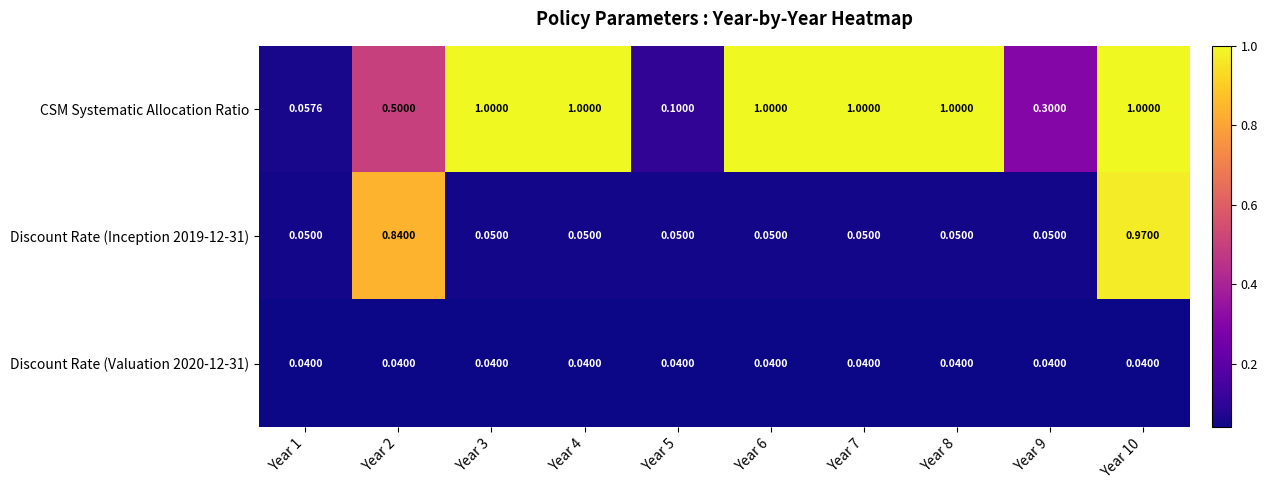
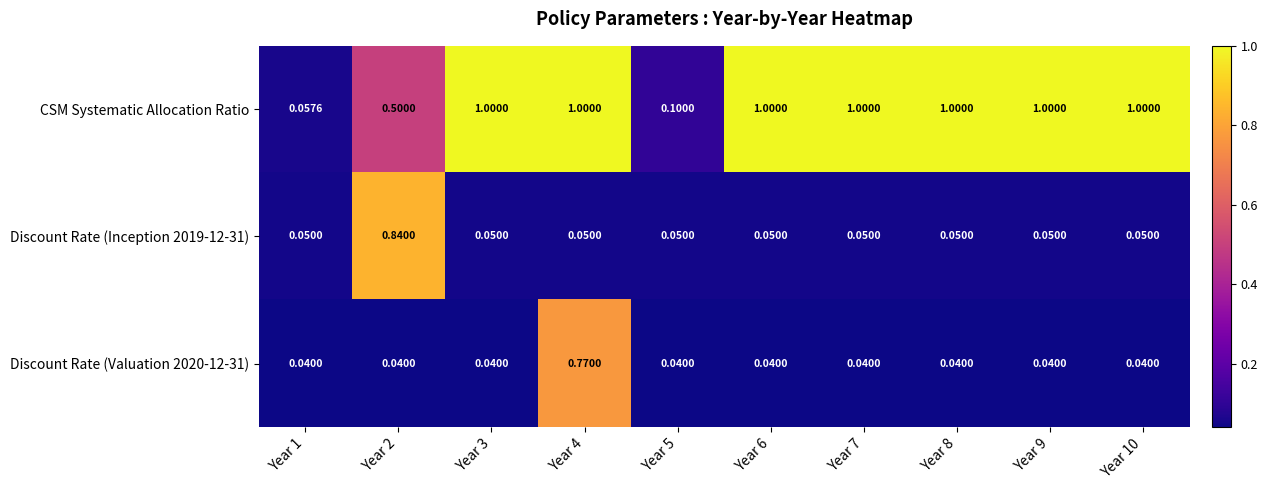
CSM Systematic Allocation Ratio, Year 9: 0.3000 -> 1.0000
Discount Rate (Inception 2019-12-31), Year 10: 0.9700 -> 0.0500
Discount Rate (Valuation 2020-12-31), Year 4: 0.0400 -> 0.7700
